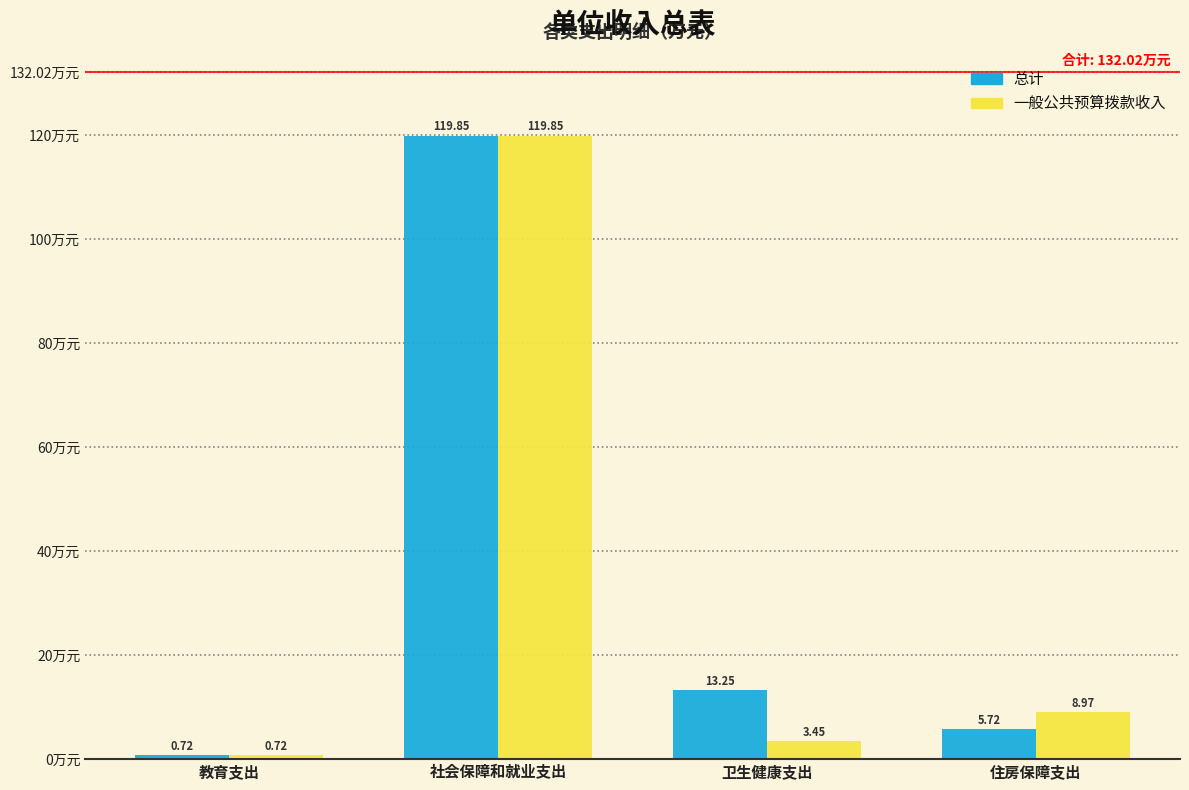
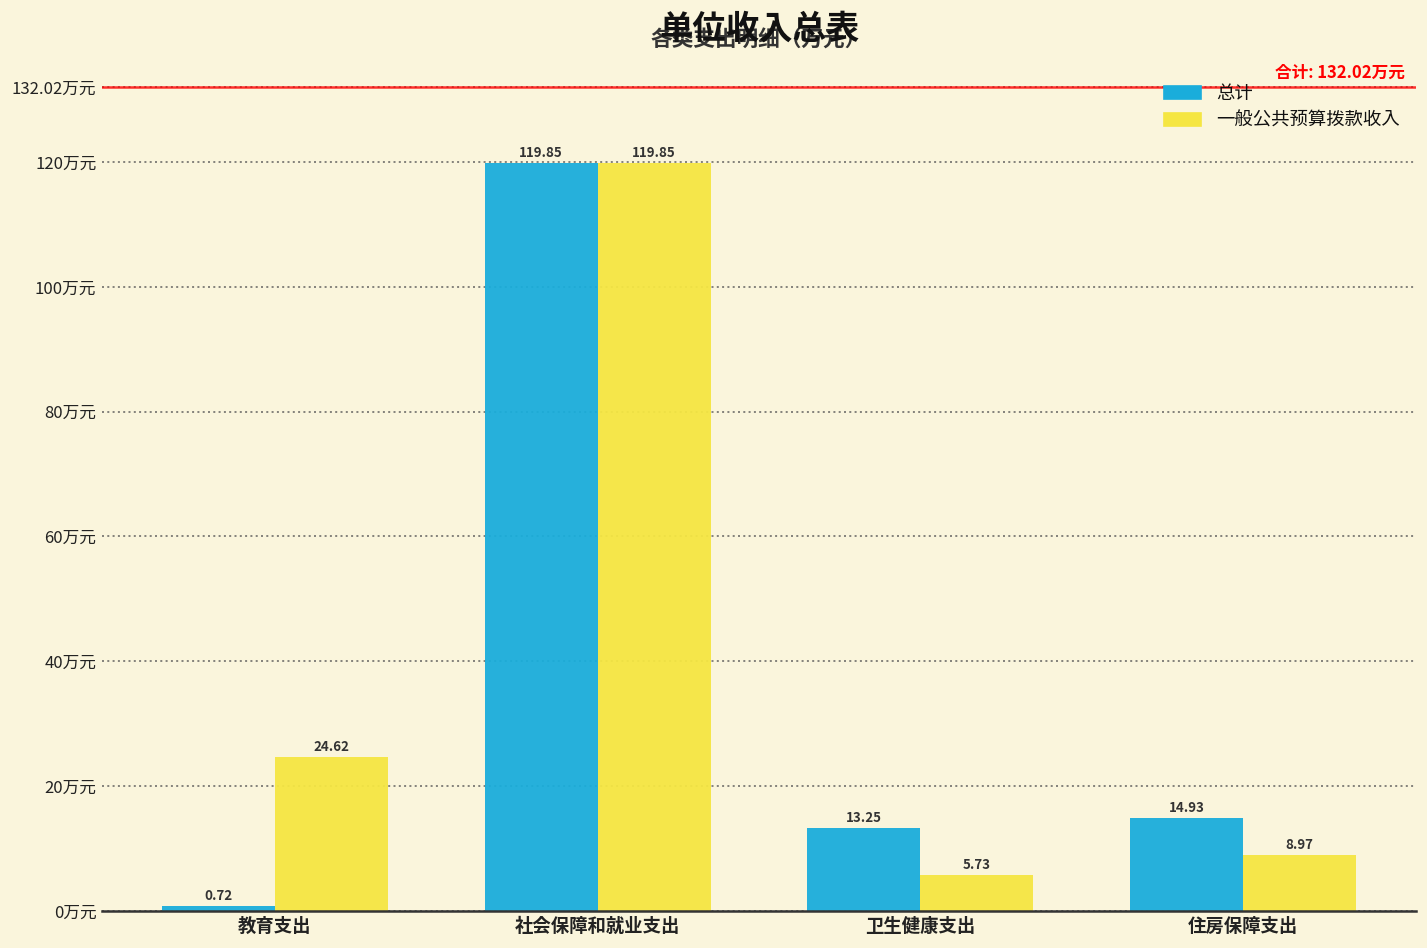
一般公共预算拨款收入, 教育支出: 0.72 -> 24.62
一般公共预算拨款收入, 卫生健康支出: 3.45 -> 5.73
总计, 住房保障支出: 5.72 -> 14.93
